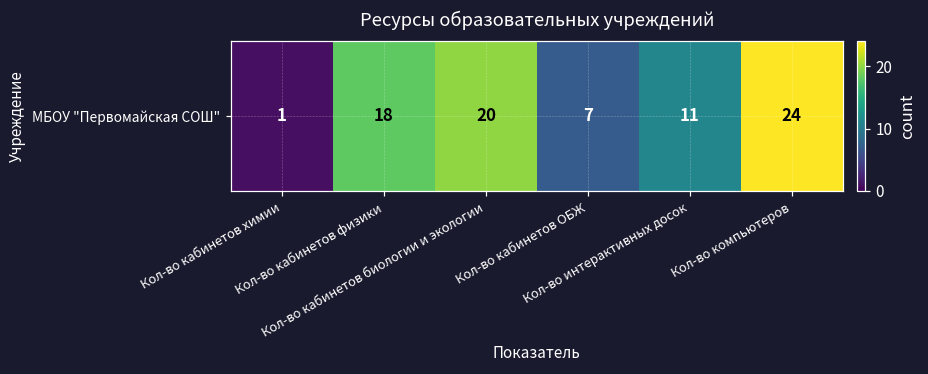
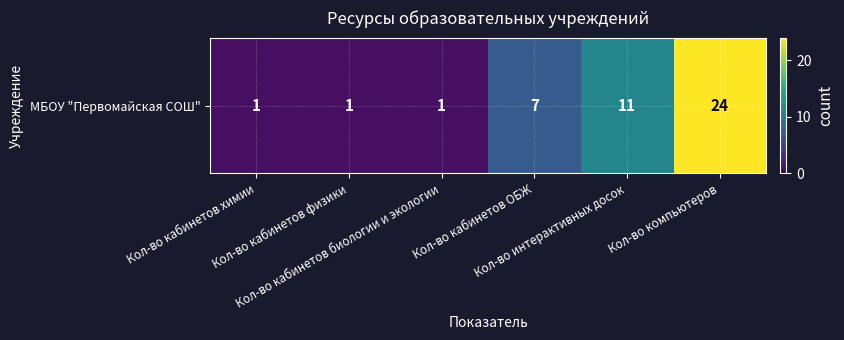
МБОУ "Первомайская СОШ", Кол-во кабинетов физики: 18 -> 1
МБОУ "Первомайская СОШ", Кол-во кабинетов биологии и экологии: 20 -> 1
